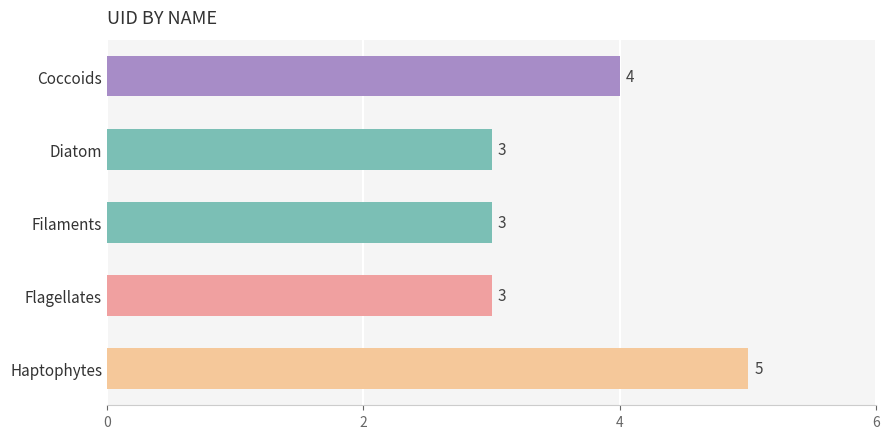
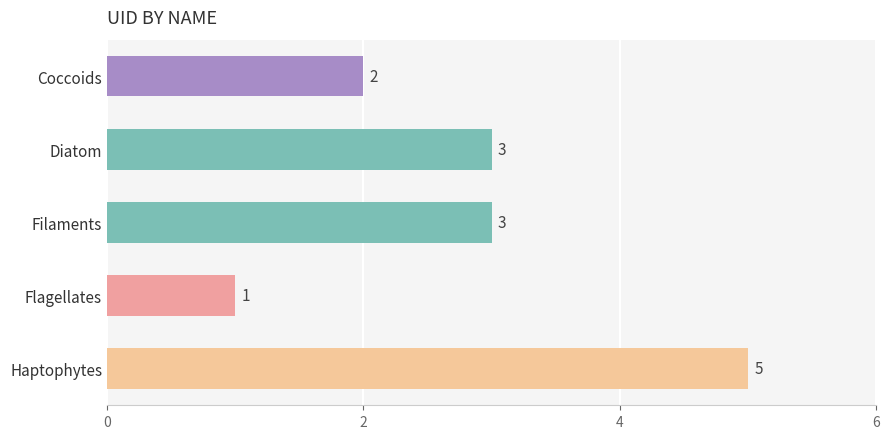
Coccoids: 4 -> 2
Flagellates: 3 -> 1
